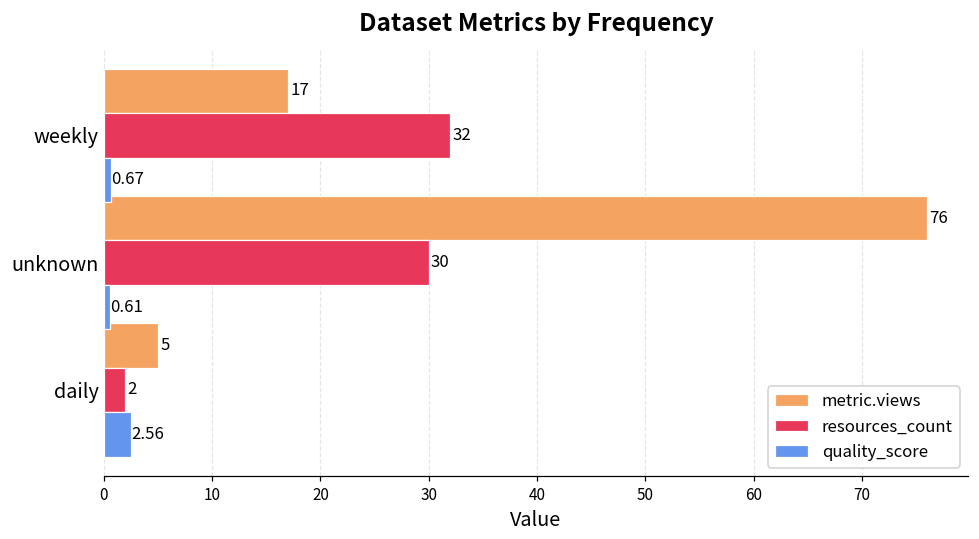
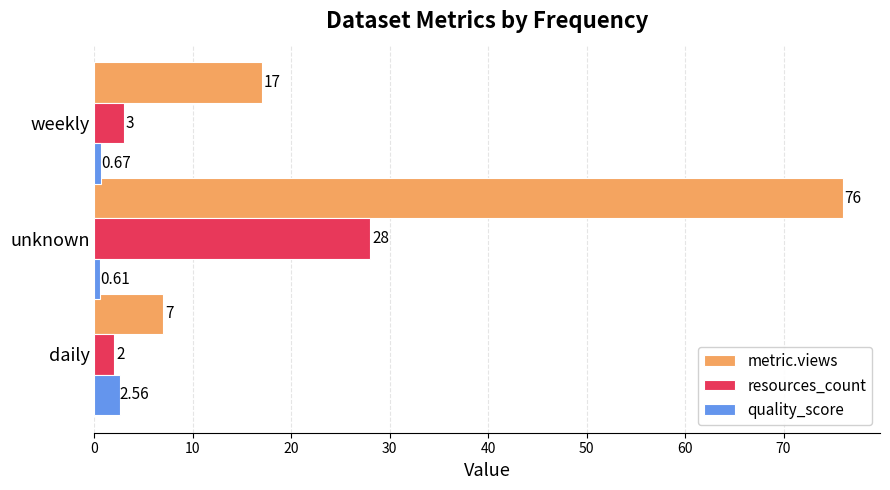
resources_count, weekly: 32 -> 3
resources_count, unknown: 30 -> 28
metric.views, daily: 5 -> 7
